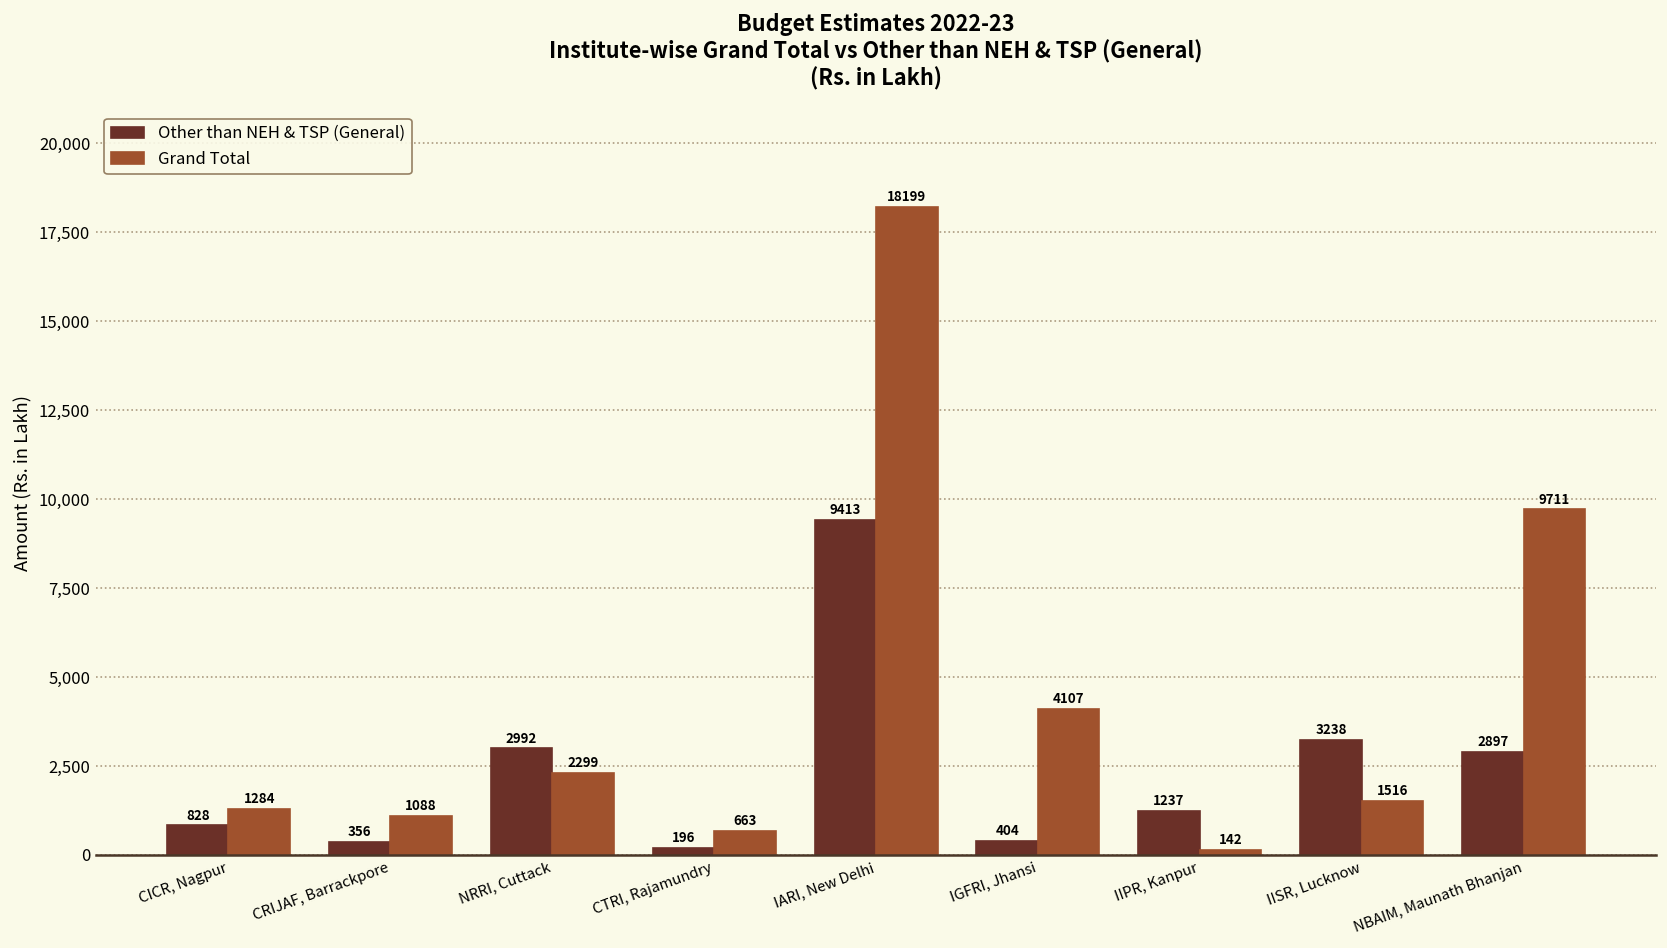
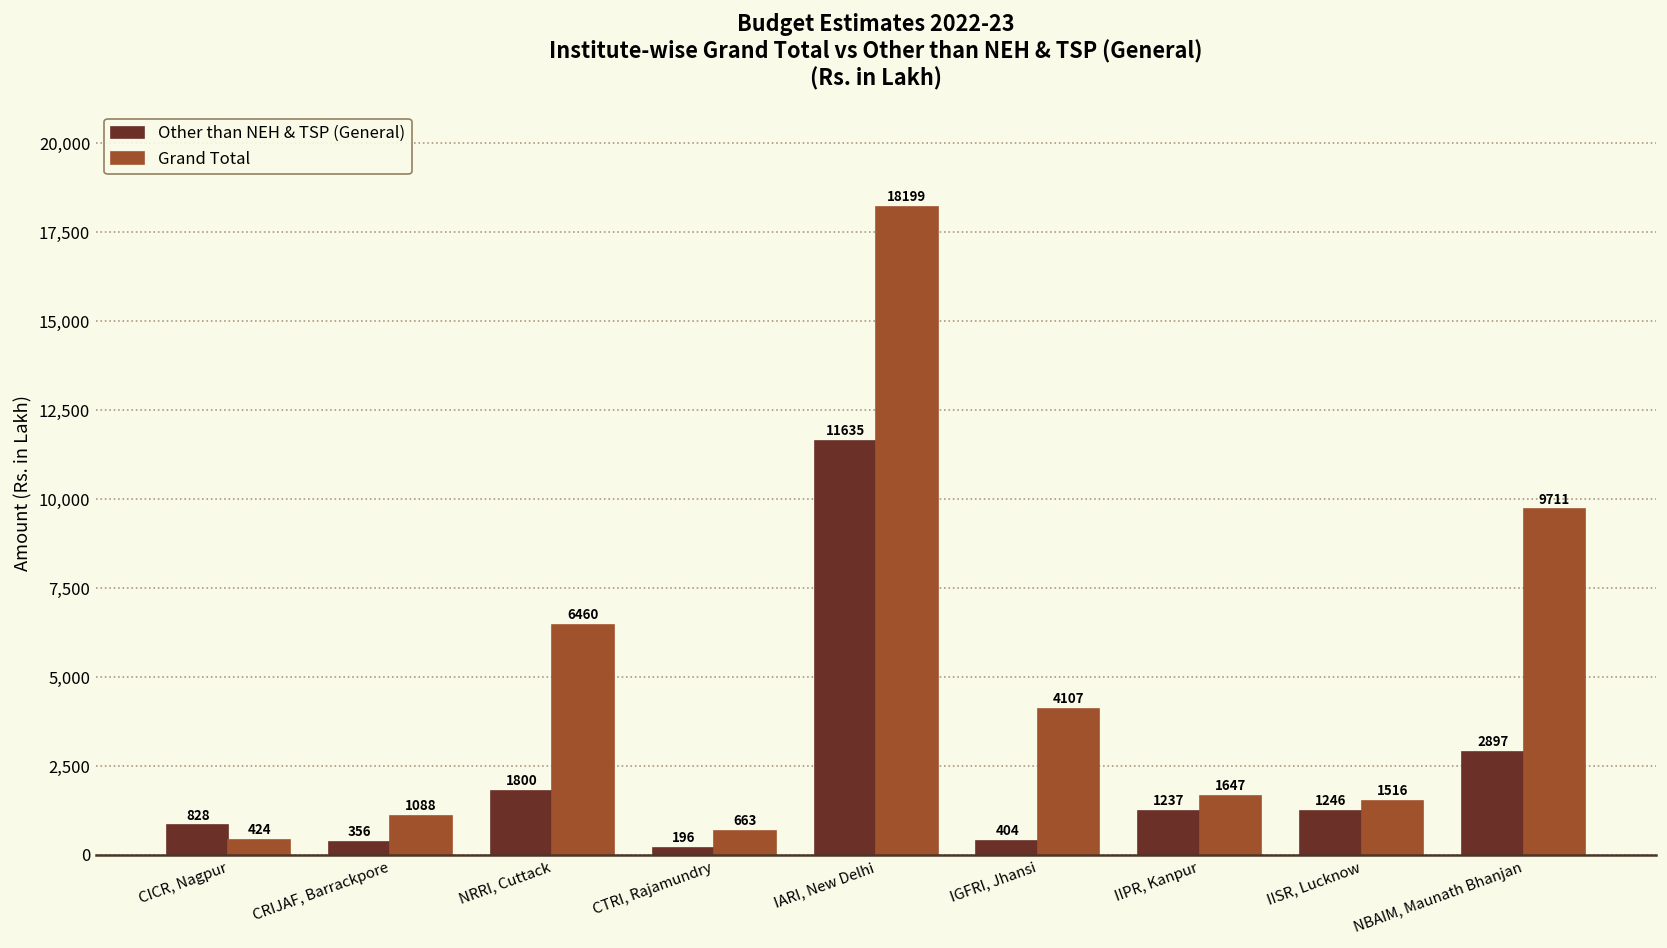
Grand Total, CICR, Nagpur: 1284 -> 424
Other than NEH & TSP (General), NRRI, Cuttack: 2992 -> 1800
Grand Total, NRRI, Cuttack: 2299 -> 6460
Other than NEH & TSP (General), IARI, New Delhi: 9413 -> 11635
Grand Total, IIPR, Kanpur: 142 -> 1647
Other than NEH & TSP (General), IISR, Lucknow: 3238 -> 1246
